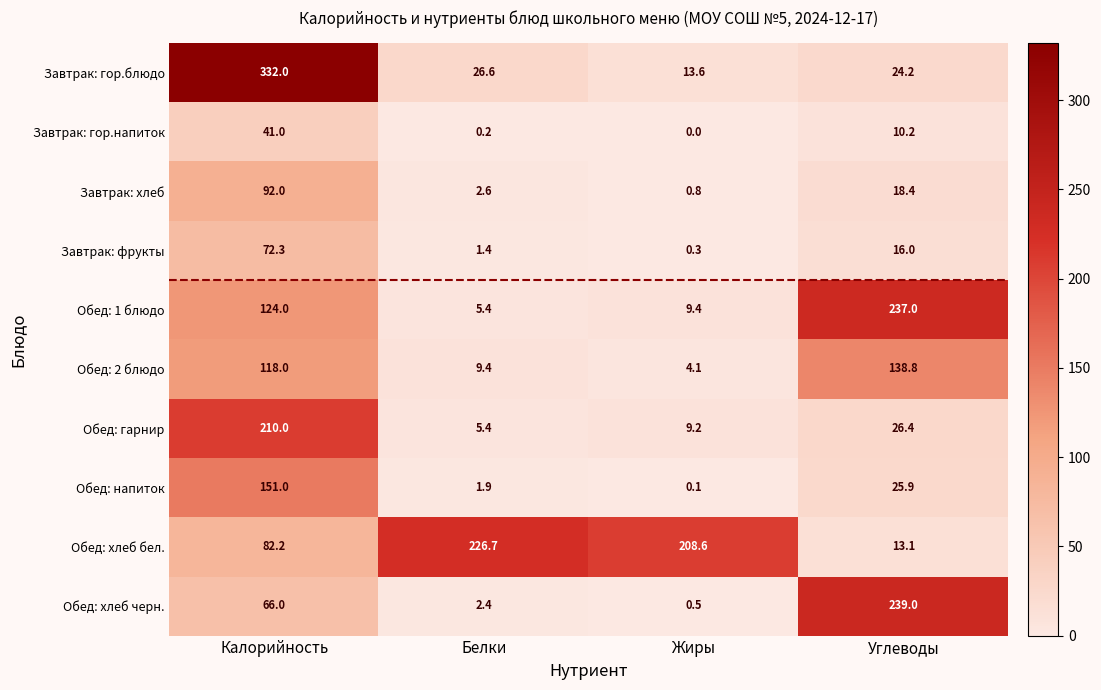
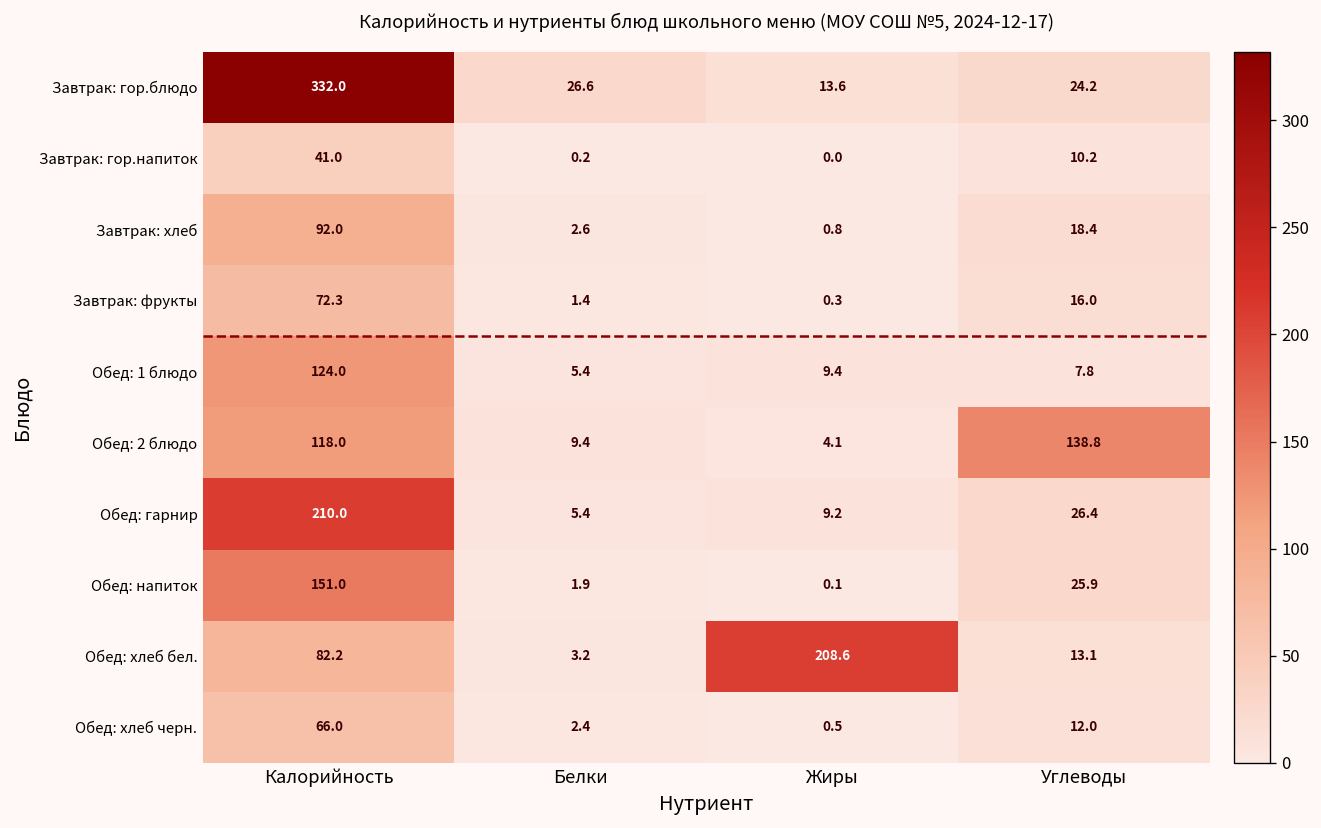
Обед: 1 блюдо, Углеводы: 237.0 -> 7.8
Обед: хлеб бел., Белки: 226.7 -> 3.2
Обед: хлеб черн., Углеводы: 239.0 -> 12.0
